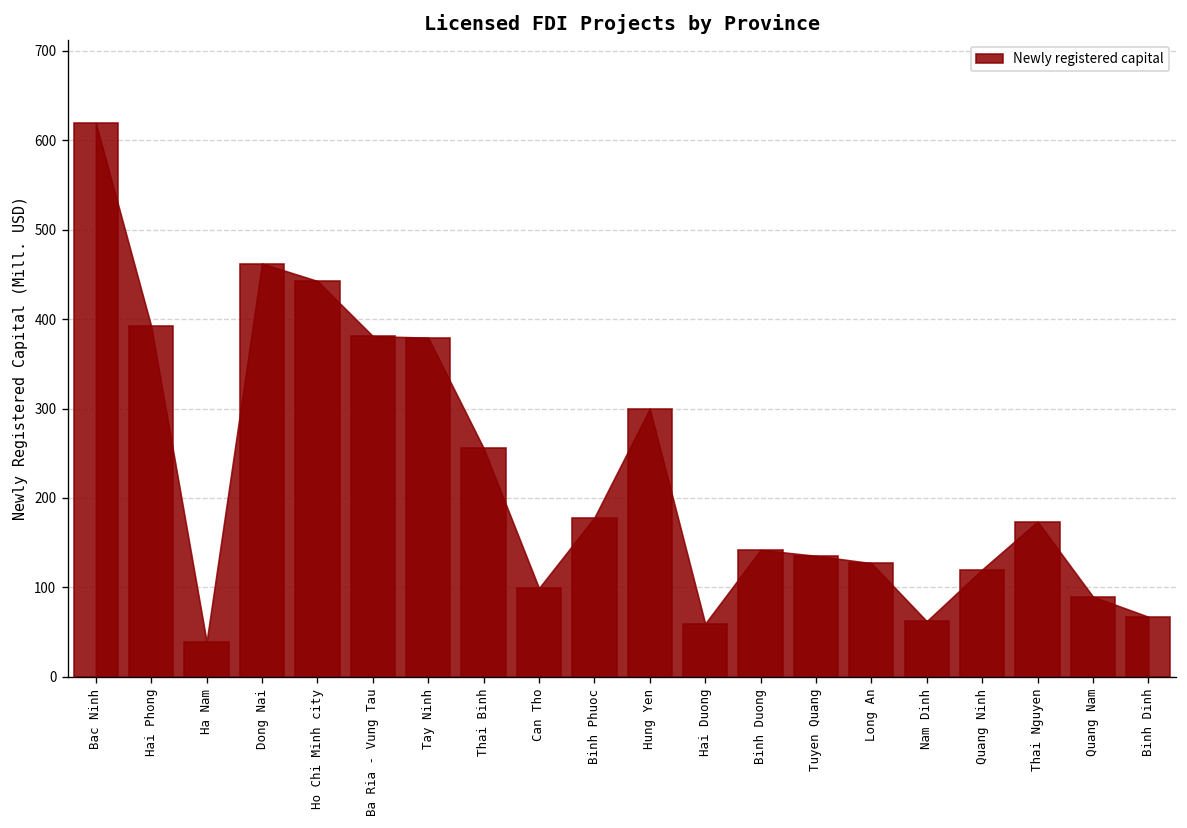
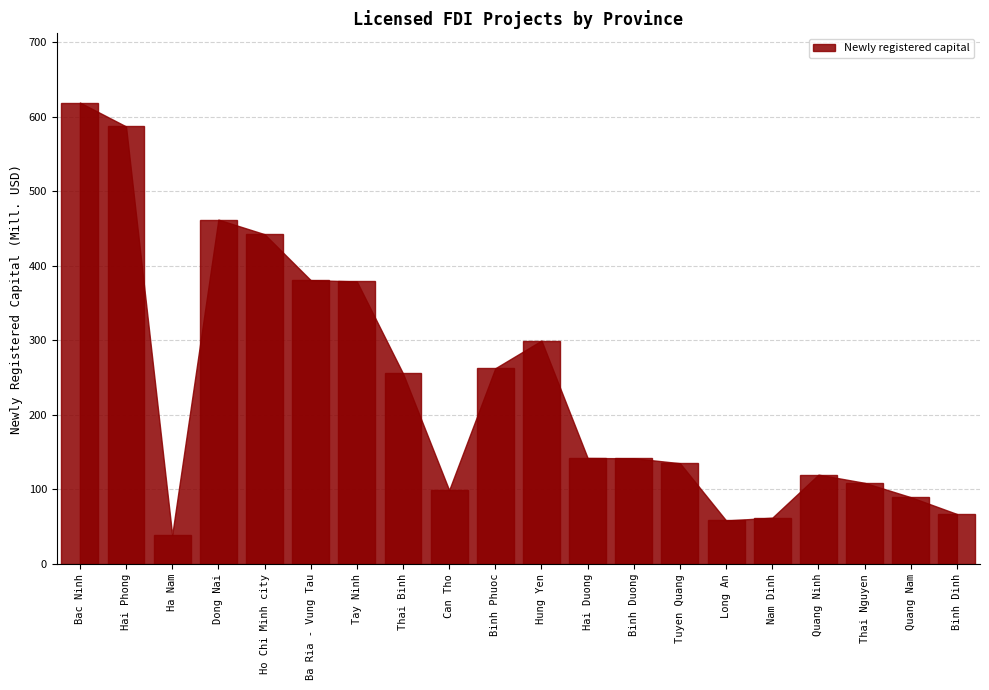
Hai Phong: 390 -> 590
Binh Phuoc: 180 -> 260
Hai Duong: 60 -> 140
Long An: 130 -> 60
Thai Nguyen: 170 -> 110
